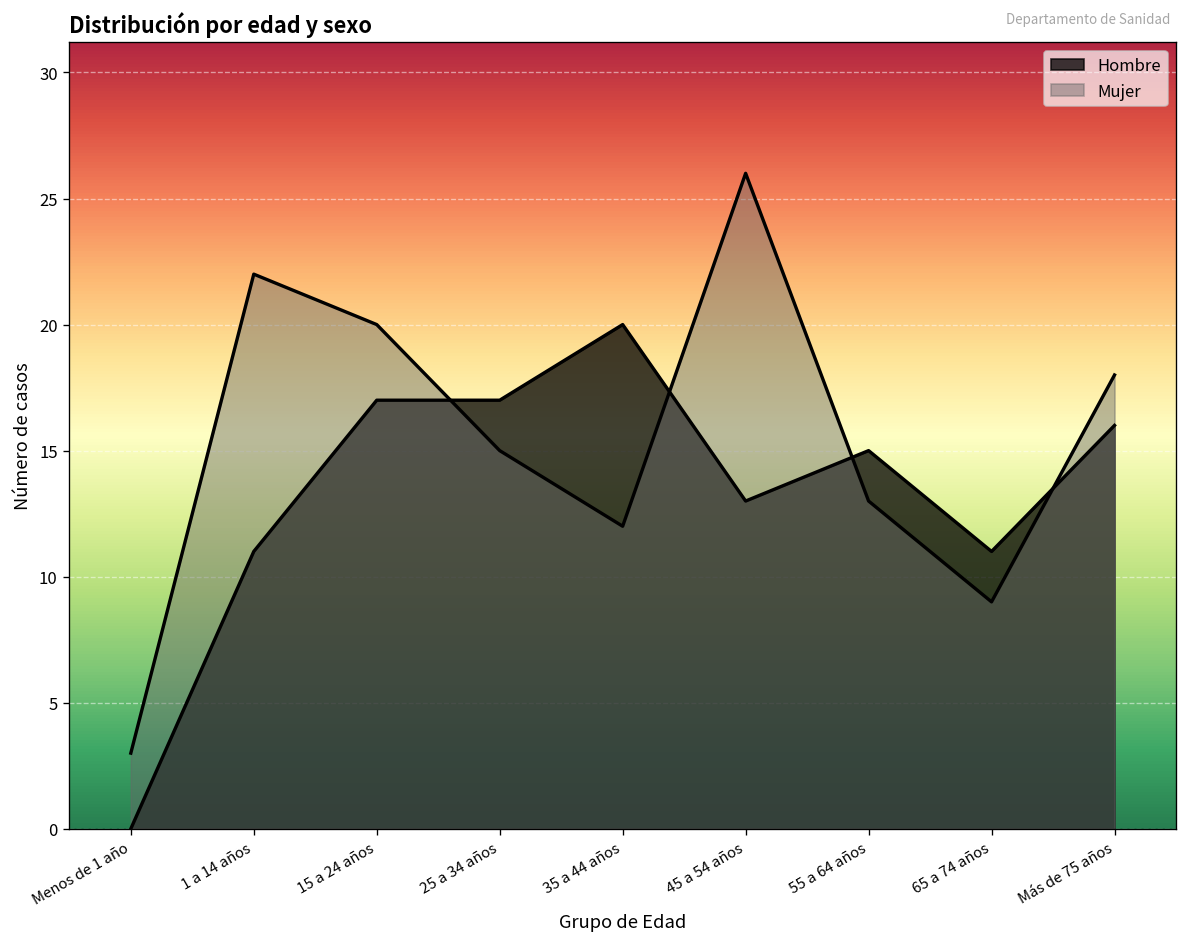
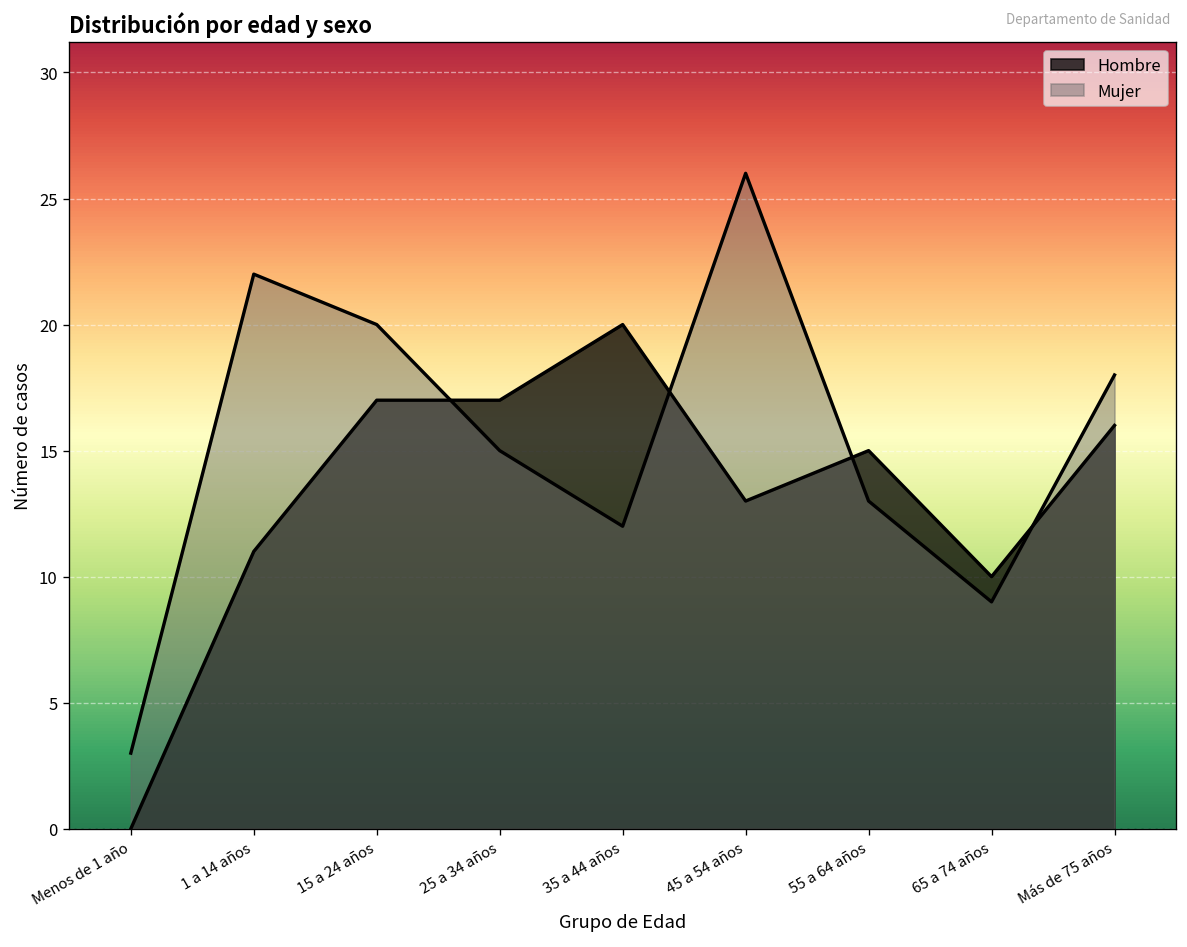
Hombre, 65 a 74 años: 11 -> 10
